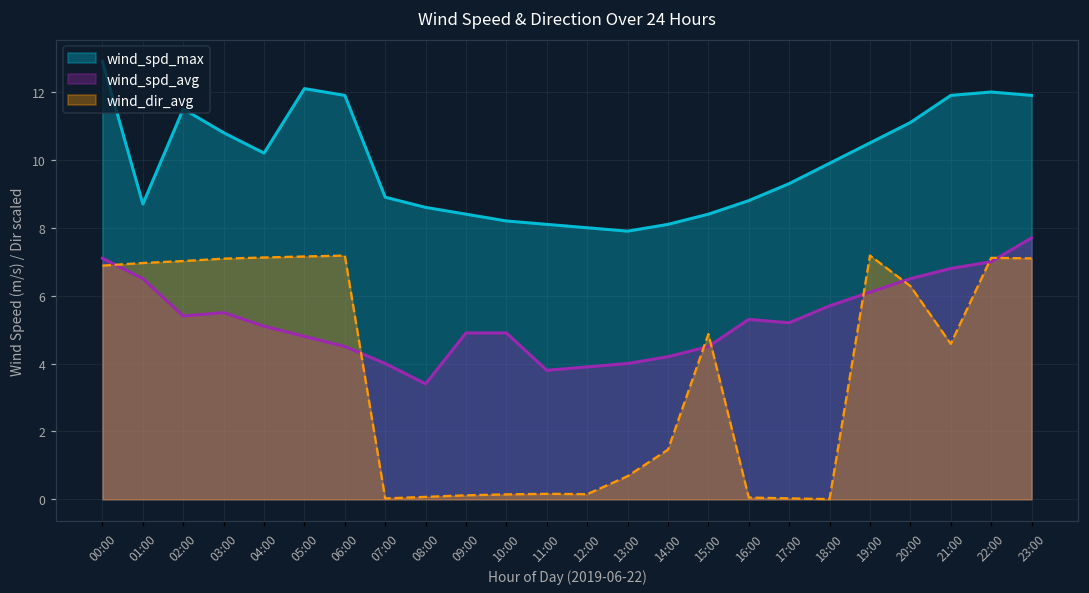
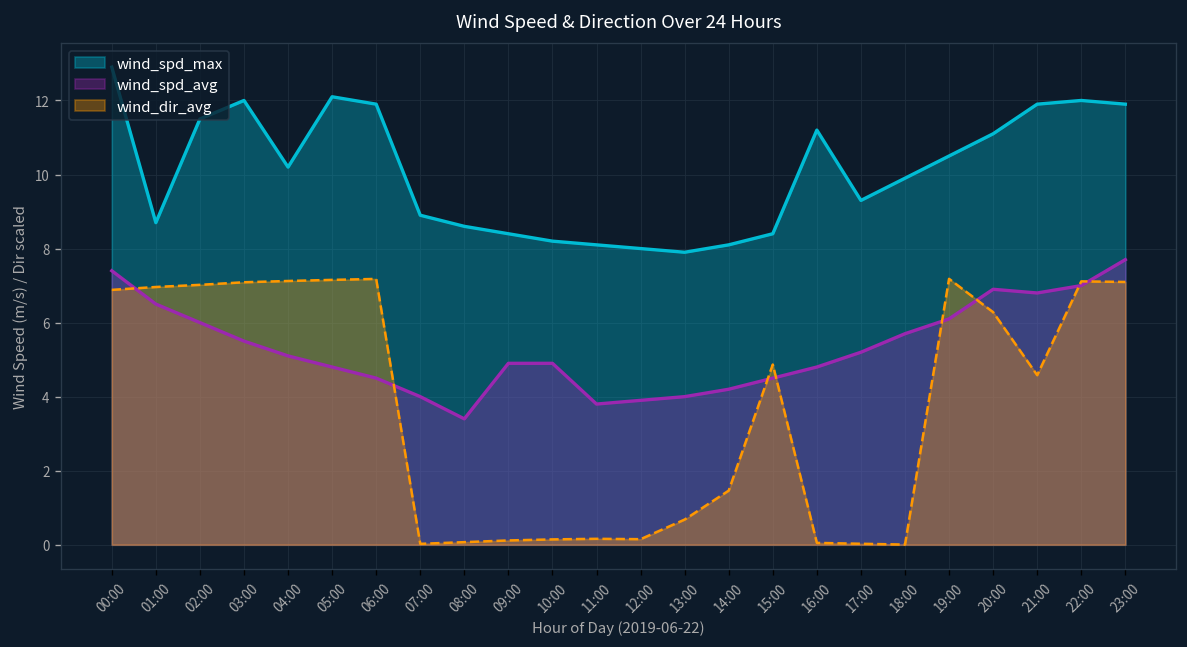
wind_spd_avg, 00:00: 7.1 -> 7.4
wind_spd_avg, 02:00: 5.4 -> 6.0
wind_spd_max, 03:00: 10.8 -> 12.0
wind_spd_max, 16:00: 8.8 -> 11.2
wind_spd_avg, 16:00: 5.3 -> 4.8
wind_spd_avg, 20:00: 6.5 -> 6.9
